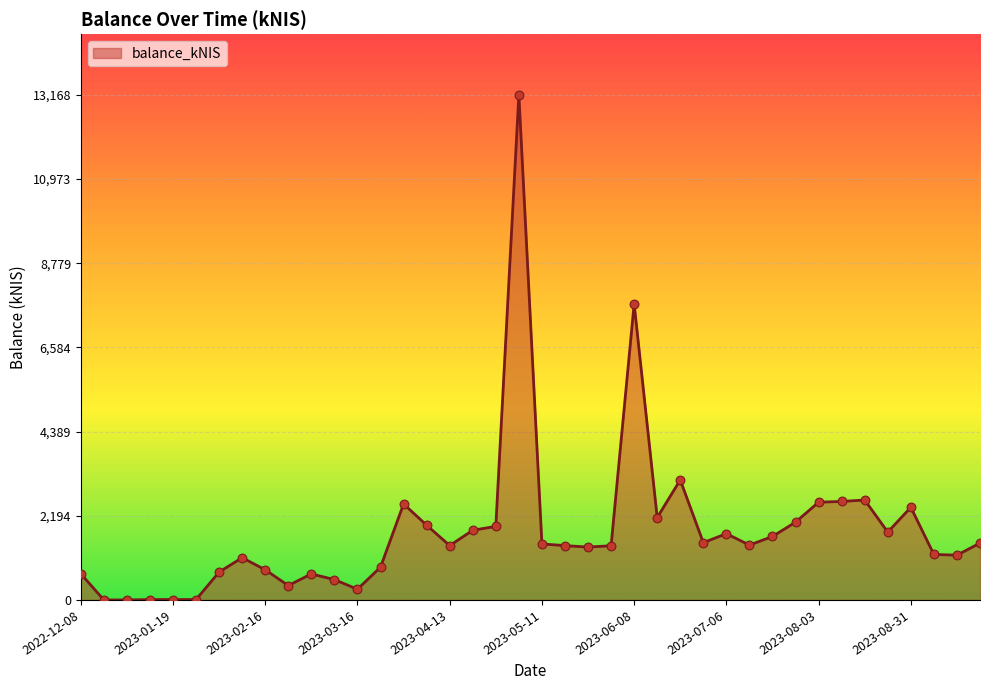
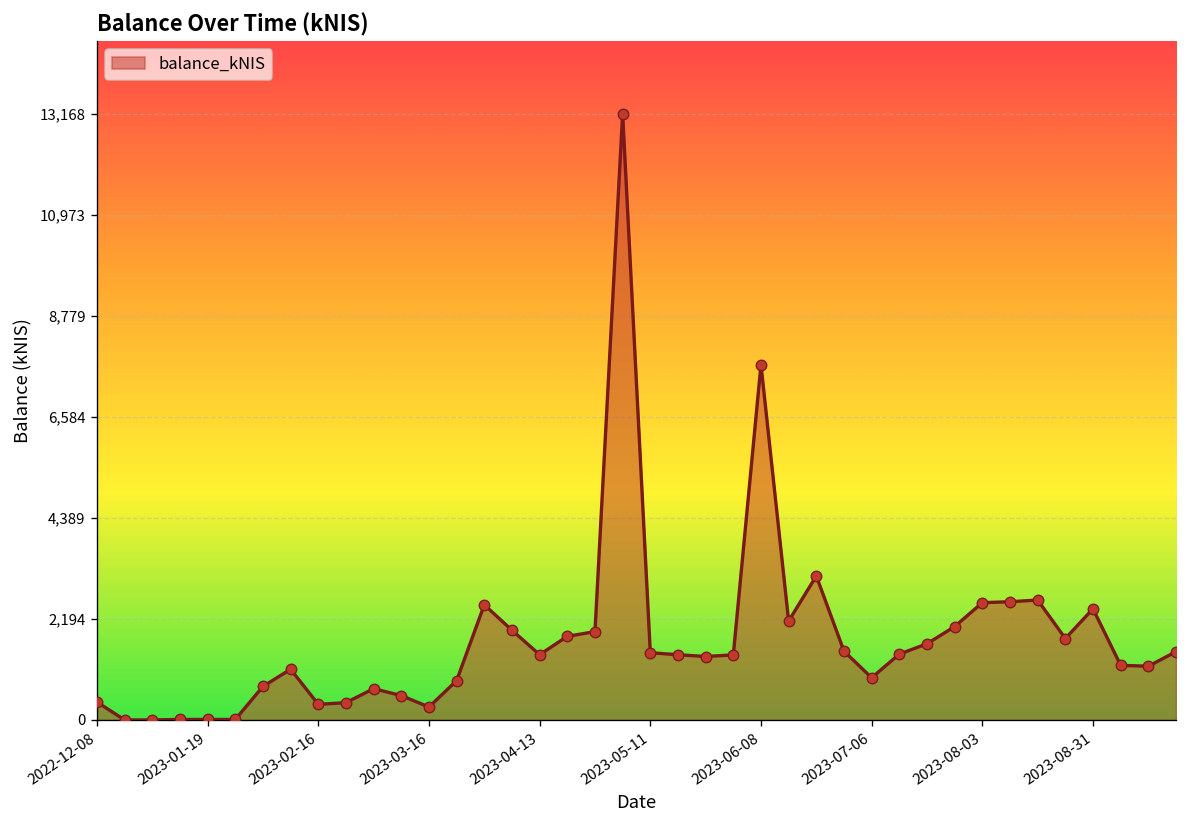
2022-12-08: 700 -> 400
2023-02-16: 800 -> 300
2023-07-06: 1,700 -> 900
